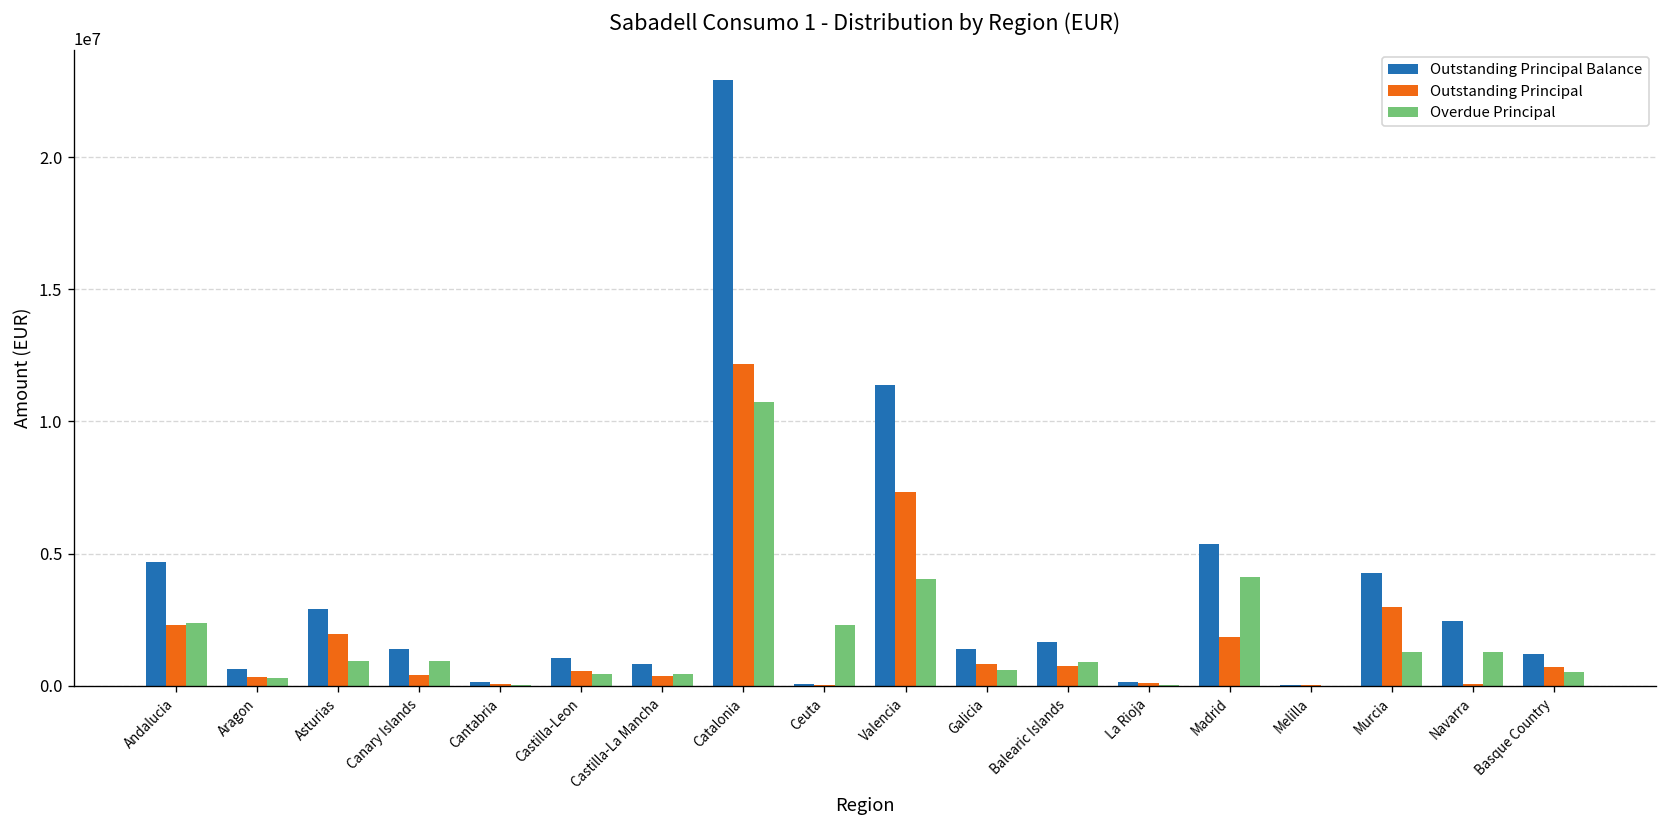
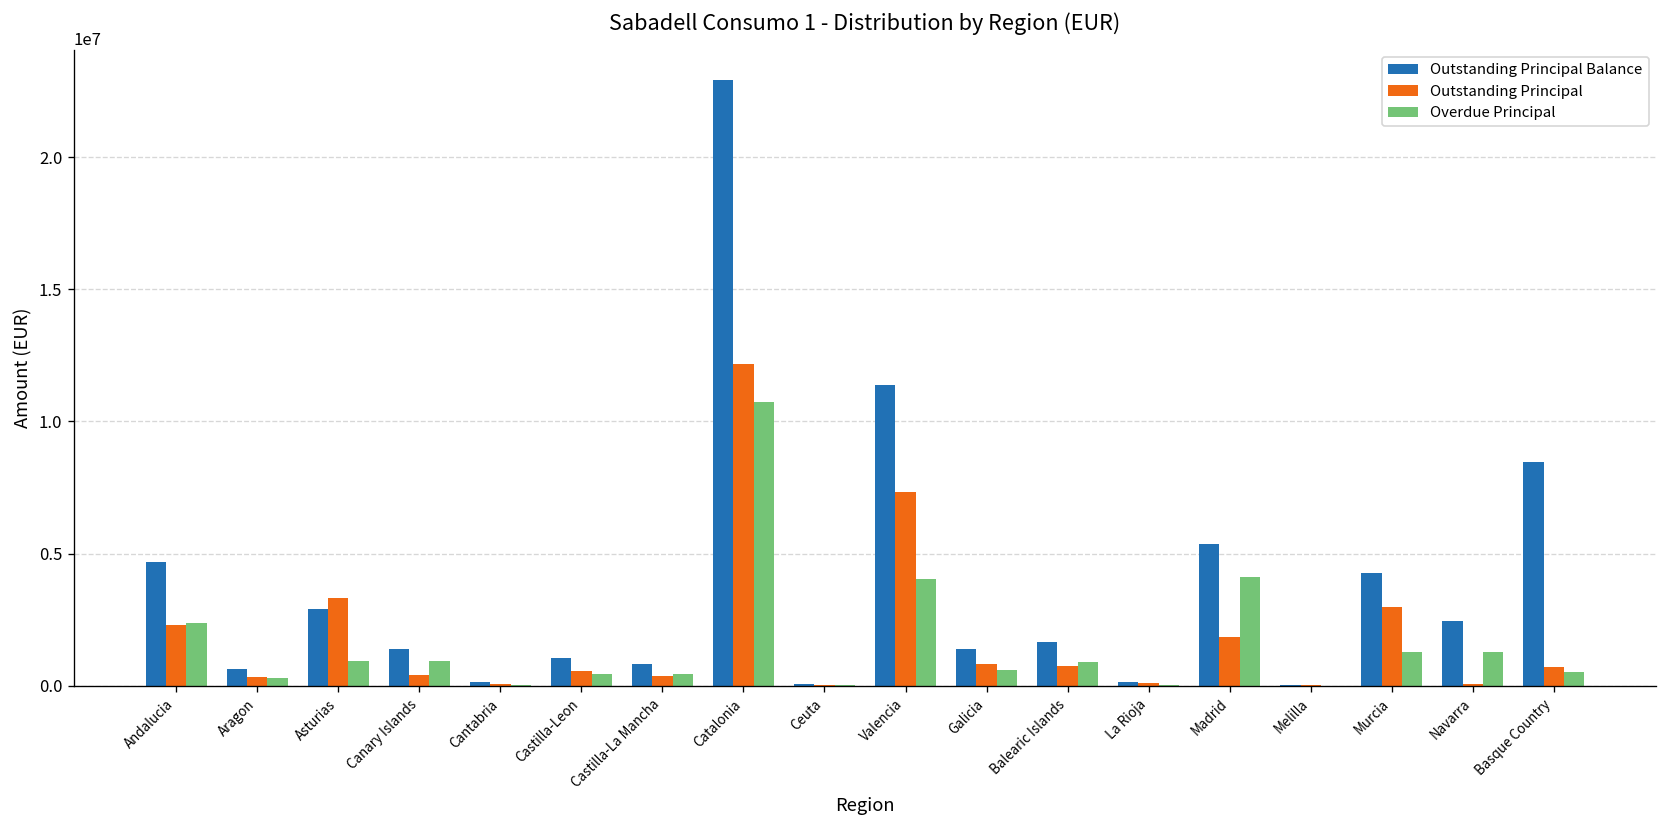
Outstanding Principal, Asturias: 2000000 -> 3300000
Overdue Principal, Ceuta: 2300000 -> 0
Outstanding Principal Balance, Basque Country: 1200000 -> 8500000
